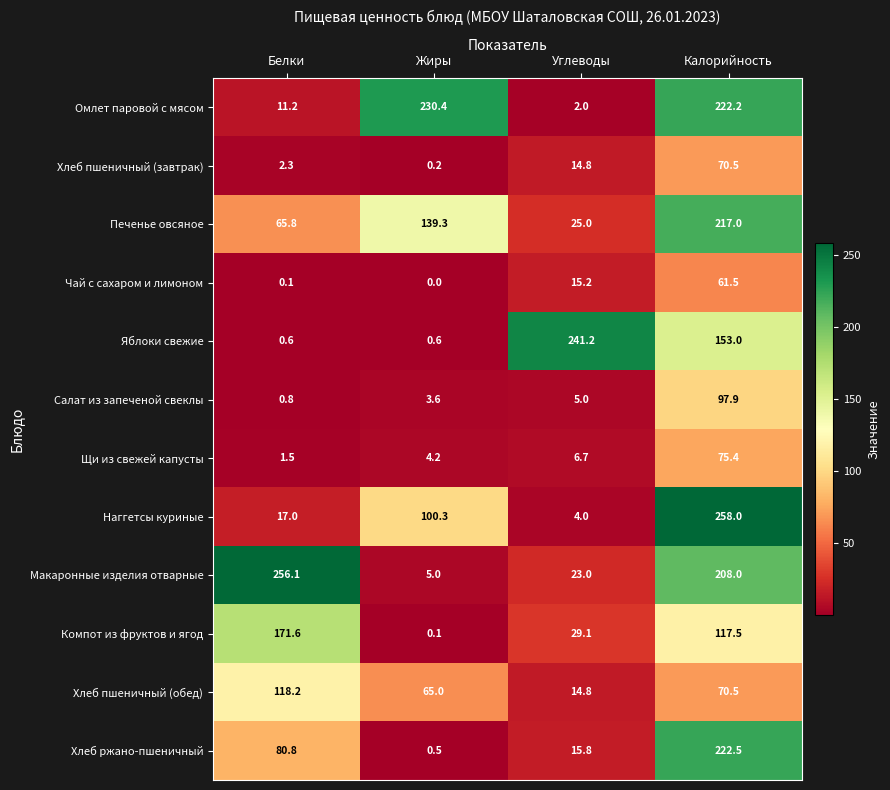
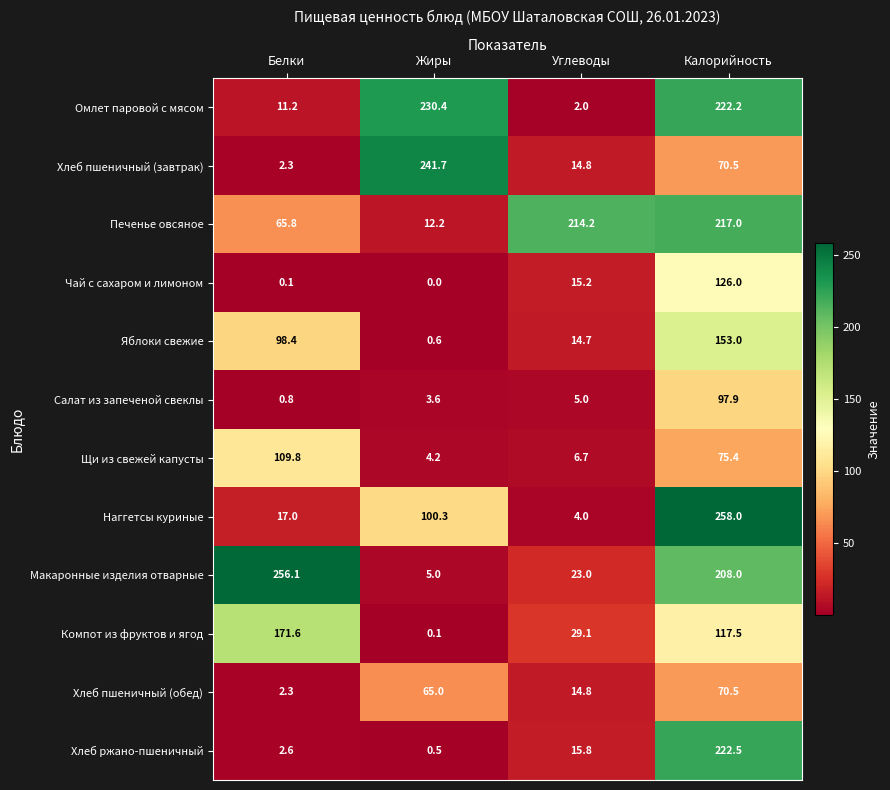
Хлеб пшеничный (завтрак), Жиры: 0.2 -> 241.7
Печенье овсяное, Жиры: 139.3 -> 12.2
Печенье овсяное, Углеводы: 25.0 -> 214.2
Чай с сахаром и лимоном, Калорийность: 61.5 -> 126.0
Яблоки свежие, Белки: 0.6 -> 98.4
Яблоки свежие, Углеводы: 241.2 -> 14.7
Щи из свежей капусты, Белки: 1.5 -> 109.8
Хлеб пшеничный (обед), Белки: 118.2 -> 2.3
Хлеб ржано-пшеничный, Белки: 80.8 -> 2.6
